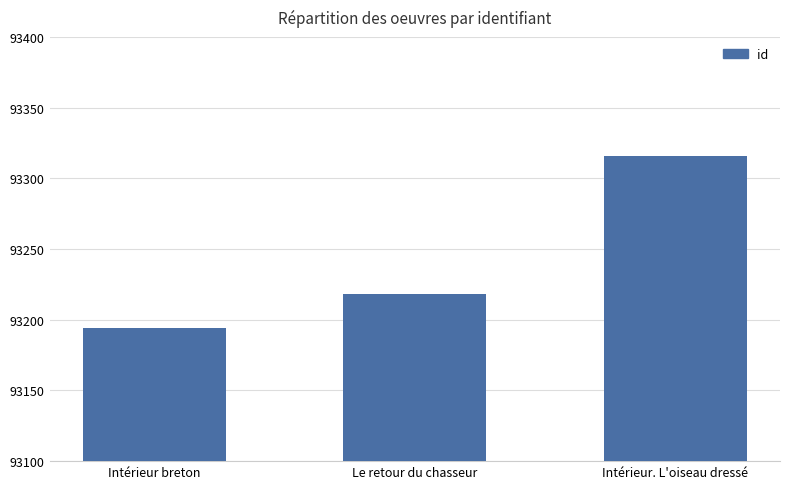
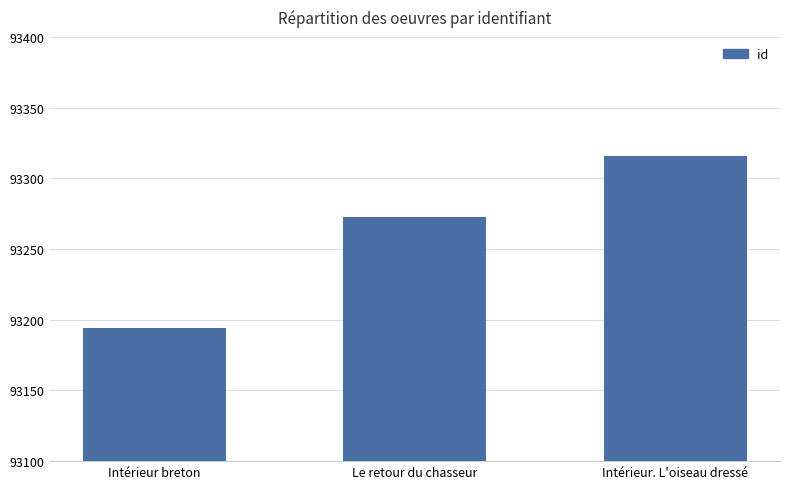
Le retour du chasseur: 93218 -> 93273
